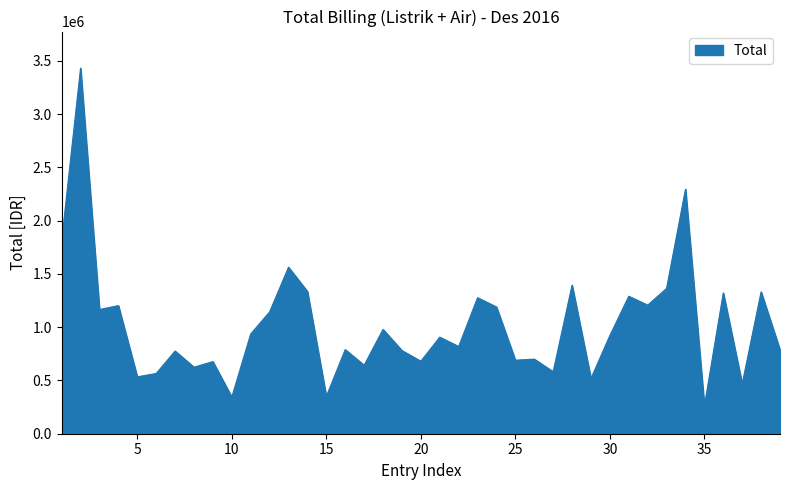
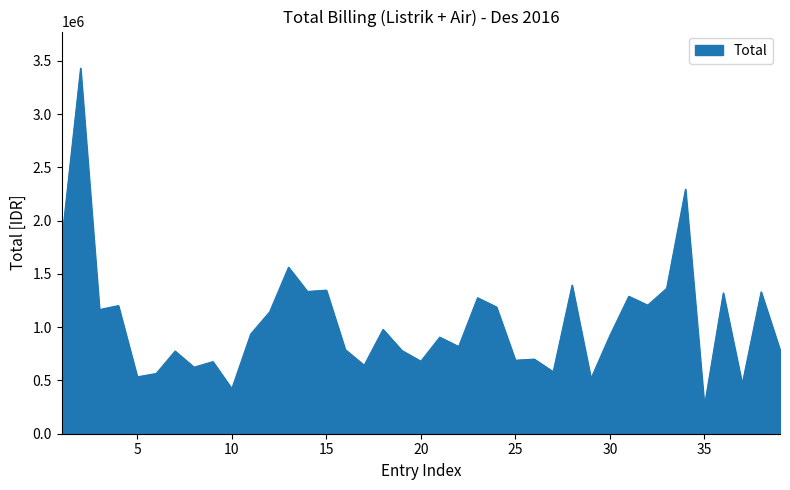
10: 340000 -> 420000
15: 350000 -> 1350000
